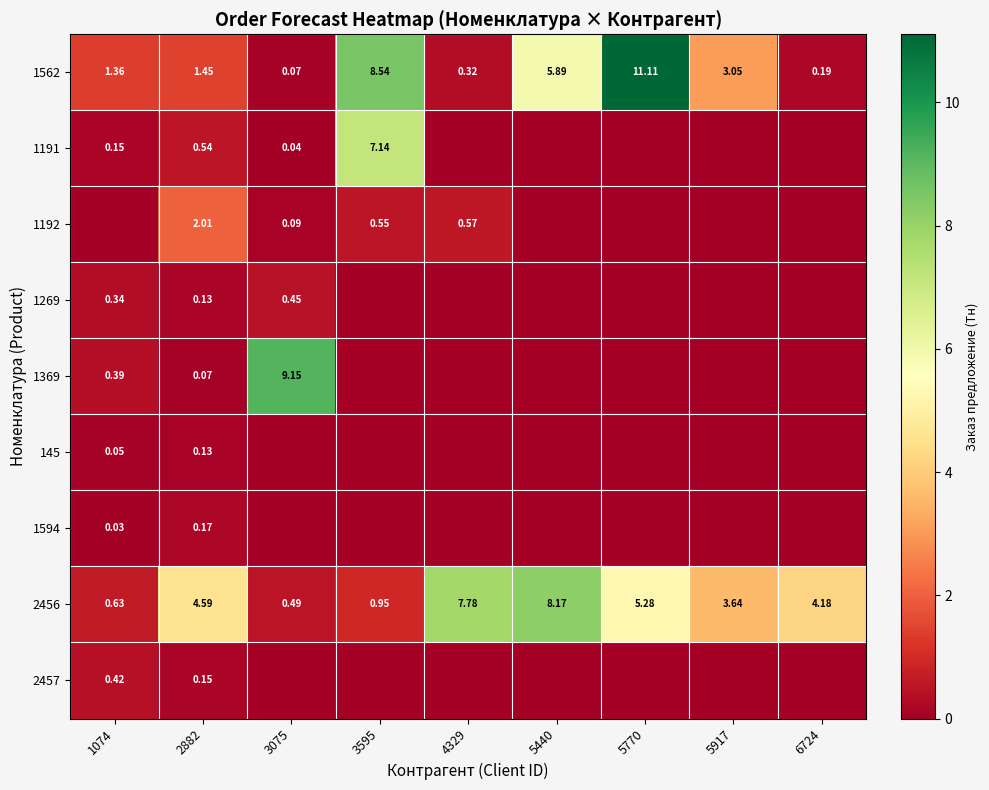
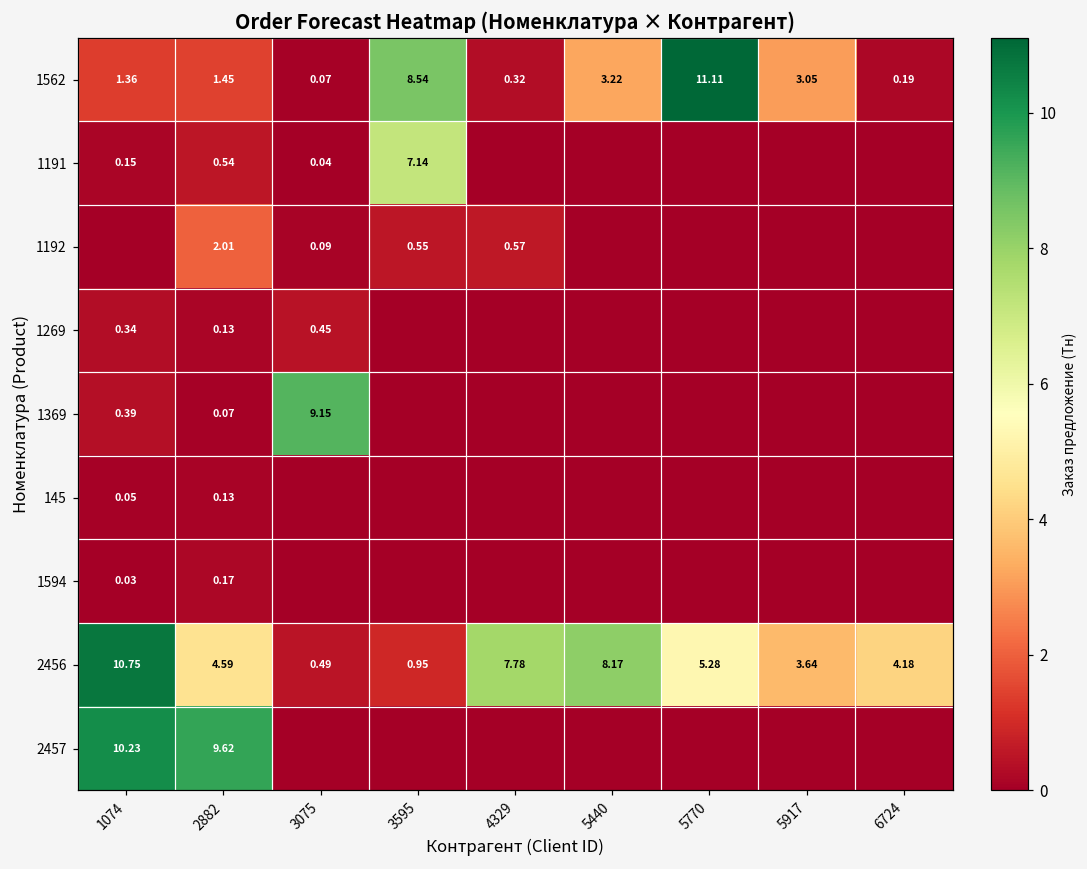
1562, 5440: 5.89 -> 3.22
2456, 1074: 0.63 -> 10.75
2457, 1074: 0.42 -> 10.23
2457, 2882: 0.15 -> 9.62
